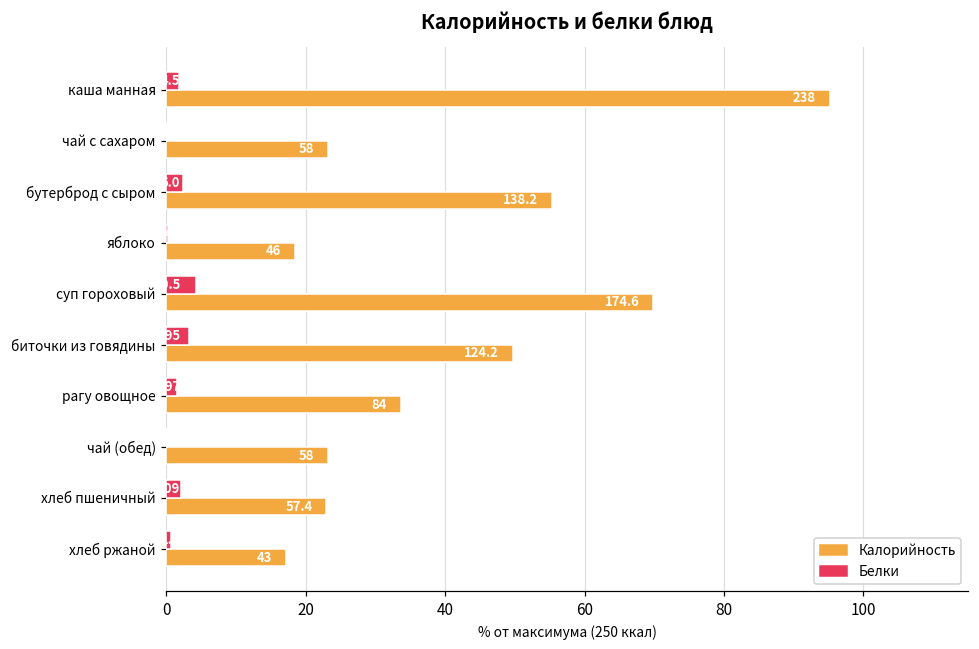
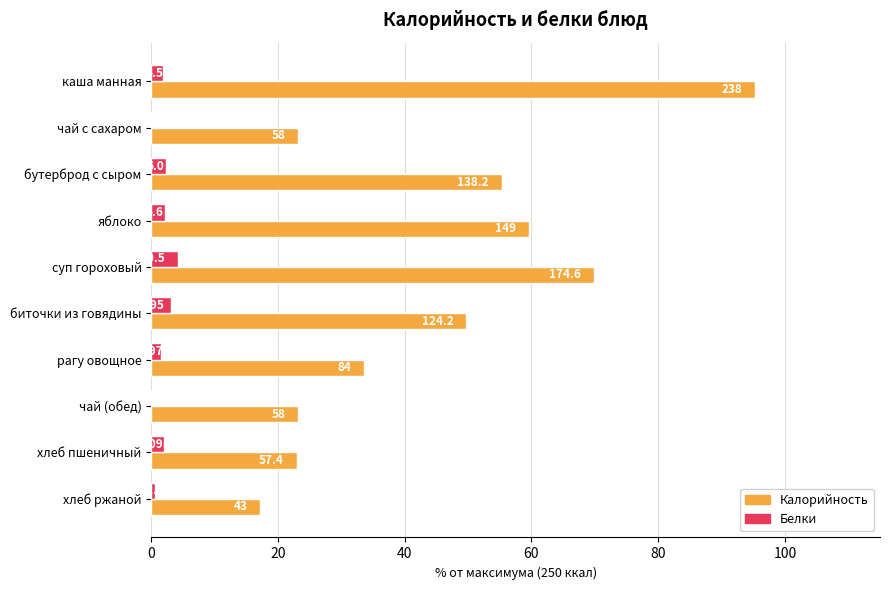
Белки, яблоко: 0 -> 2
Калорийность, яблоко: 46 -> 149
